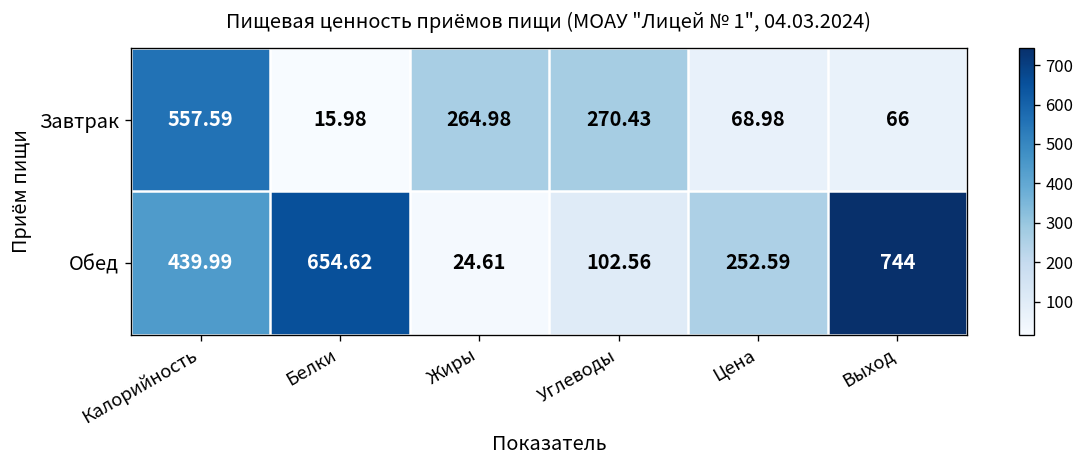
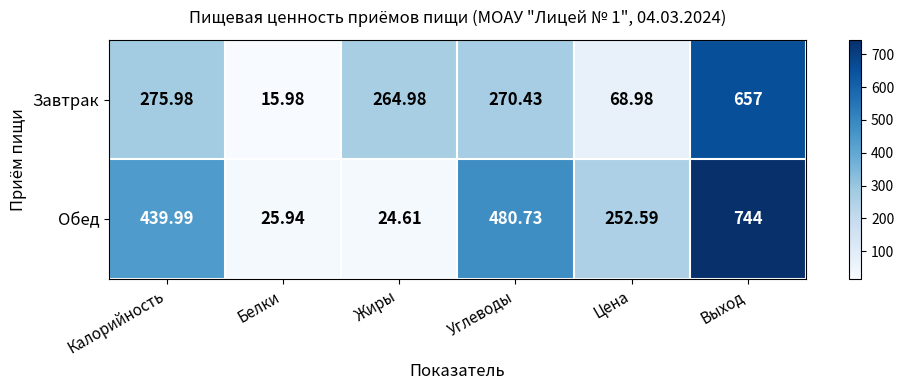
Завтрак, Калорийность: 557.59 -> 275.98
Завтрак, Выход: 66 -> 657
Обед, Белки: 654.62 -> 25.94
Обед, Углеводы: 102.56 -> 480.73
